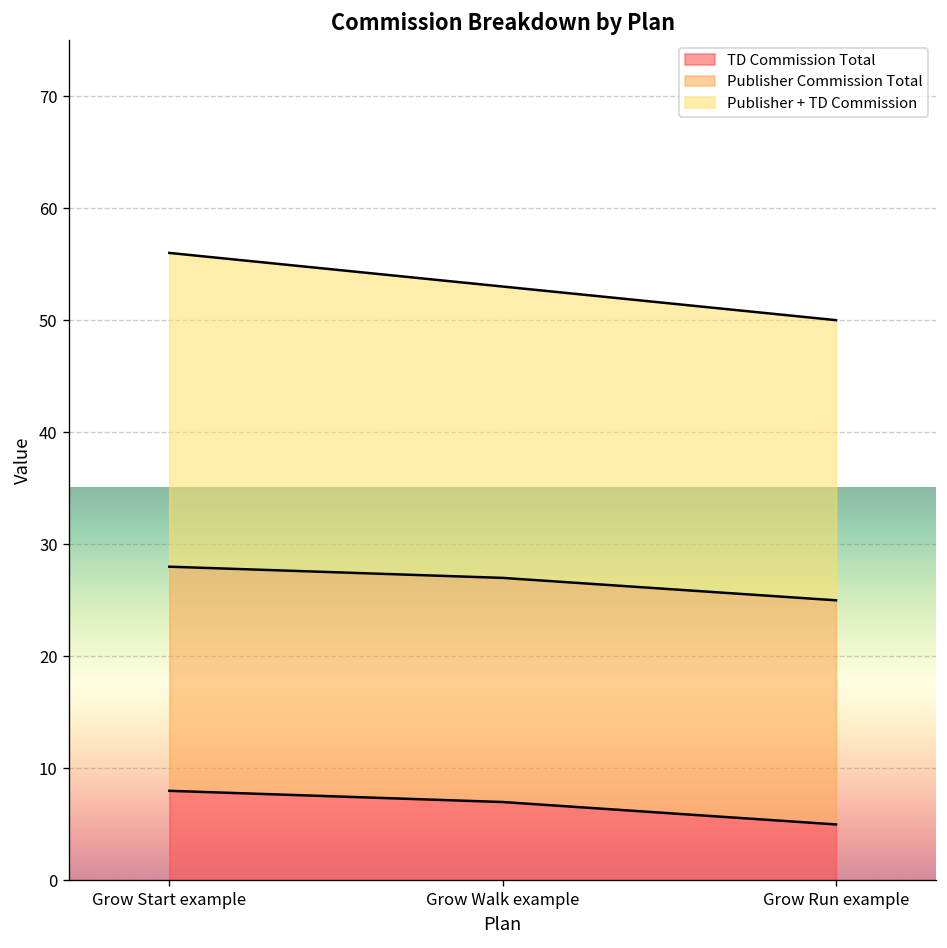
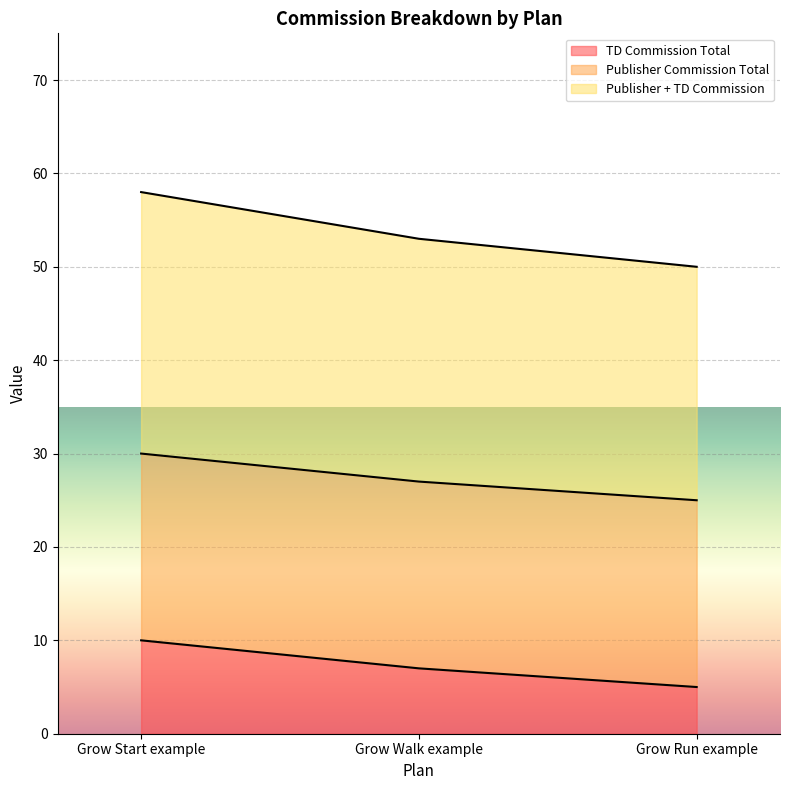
TD Commission Total, Grow Start example: 8 -> 10
